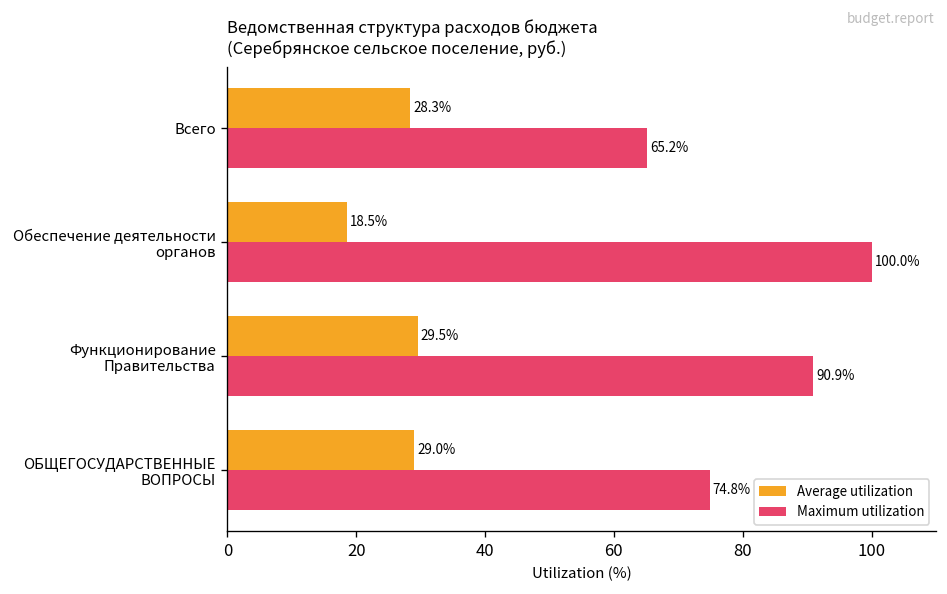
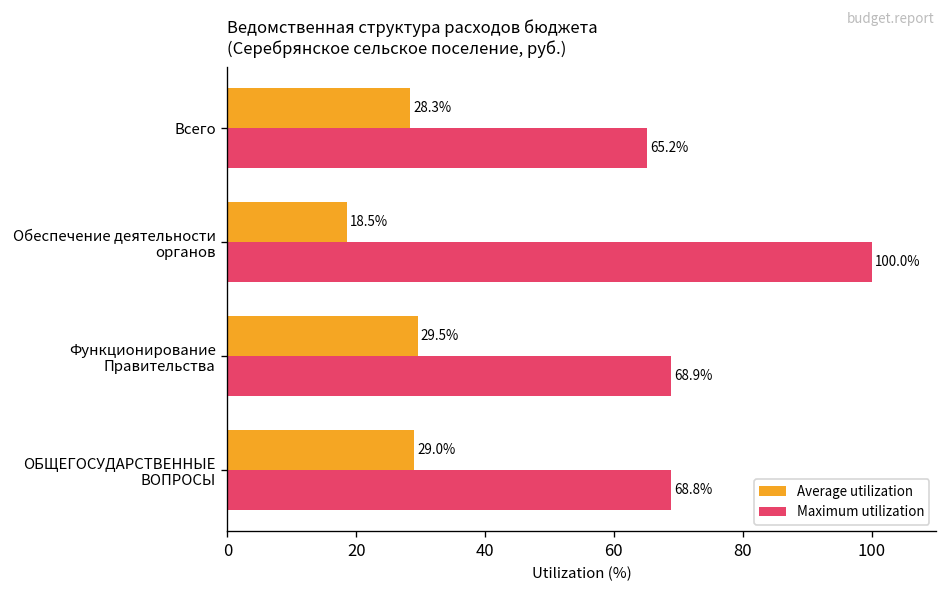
Maximum utilization, Функционирование Правительства: 90.9% -> 68.9%
Maximum utilization, ОБЩЕГОСУДАРСТВЕННЫЕ ВОПРОСЫ: 74.8% -> 68.8%
